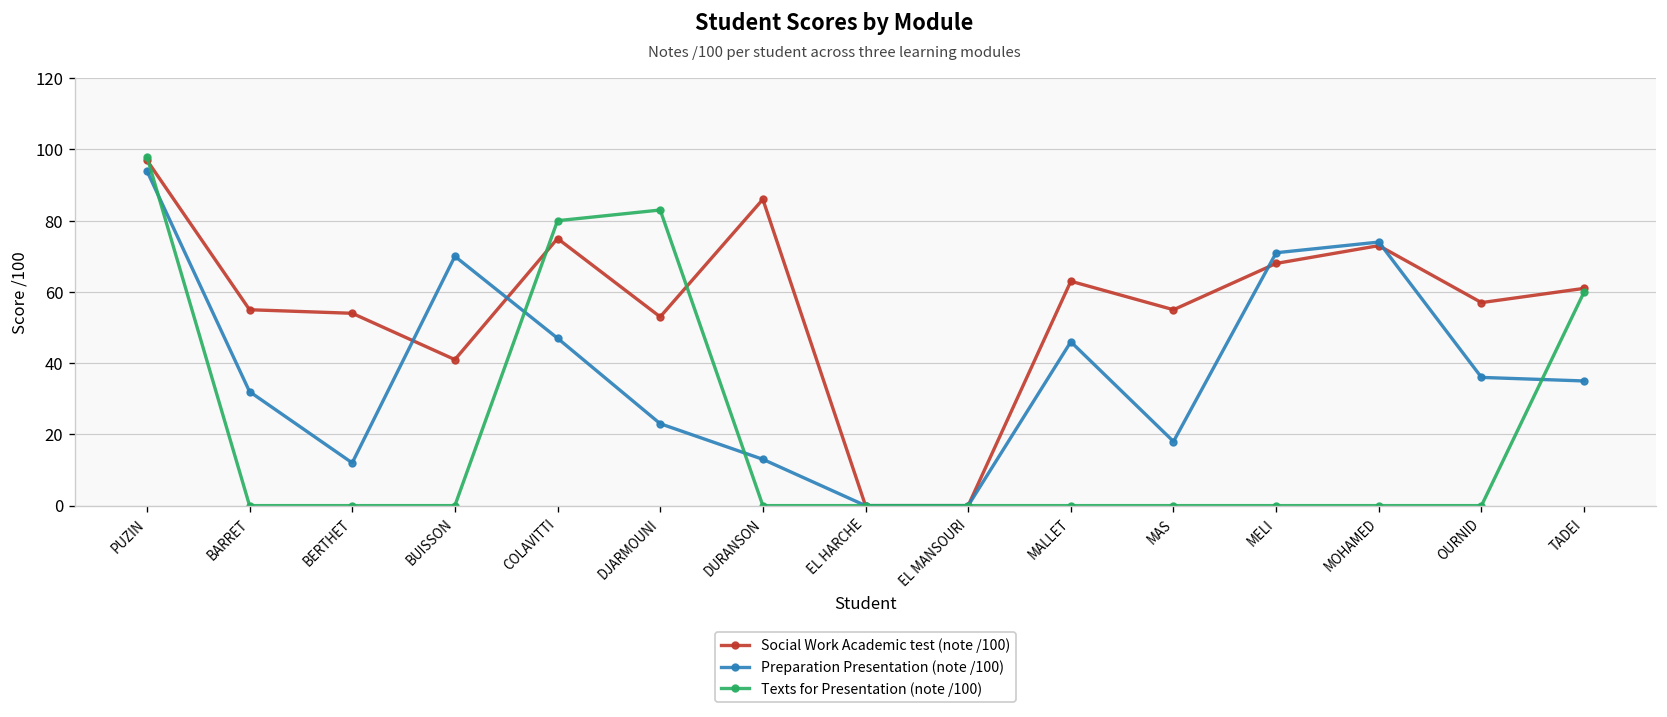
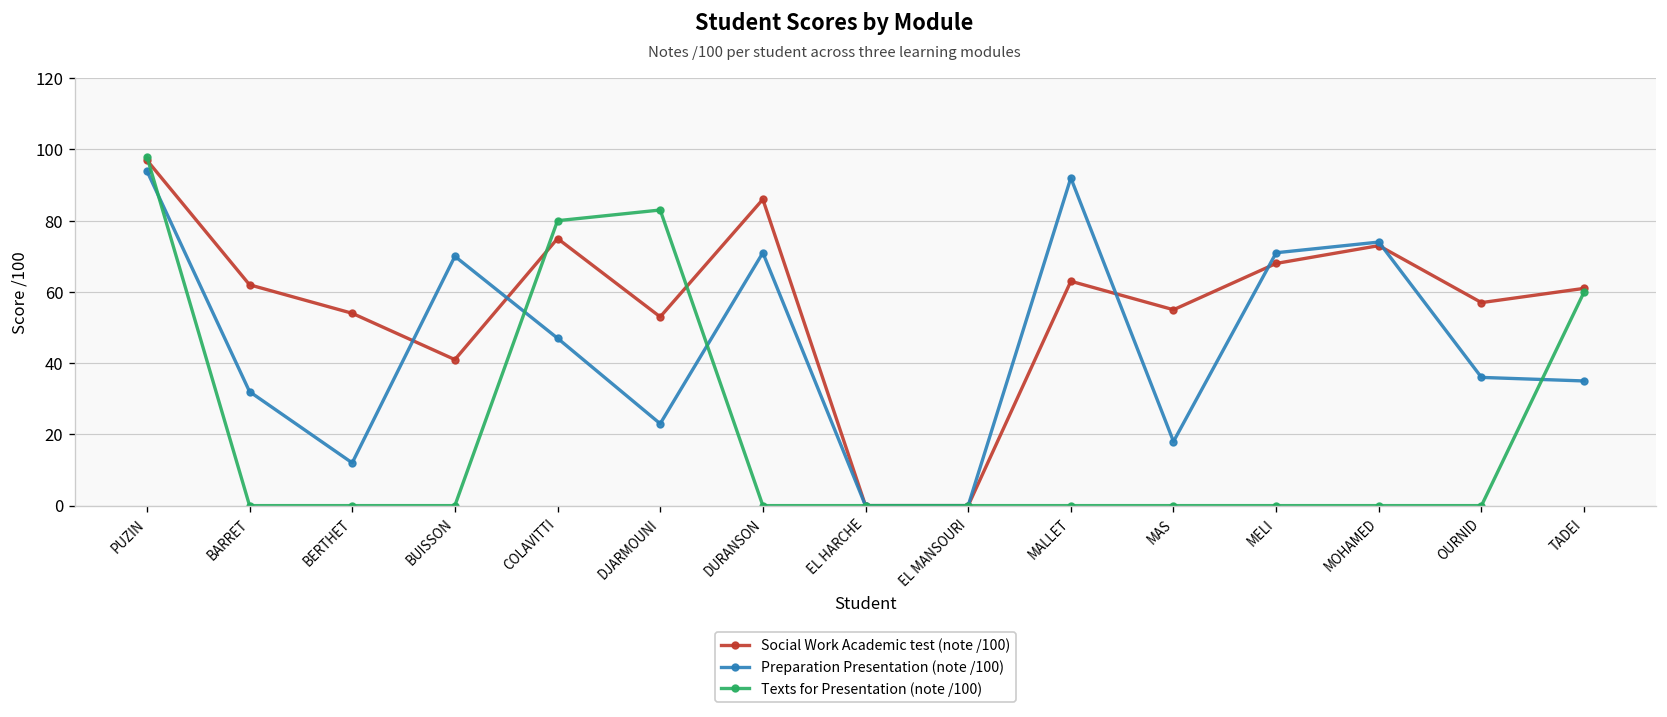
Social Work Academic test (note /100), BARRET: 55 -> 62
Preparation Presentation (note /100), DURANSON: 13 -> 71
Preparation Presentation (note /100), MALLET: 46 -> 92
